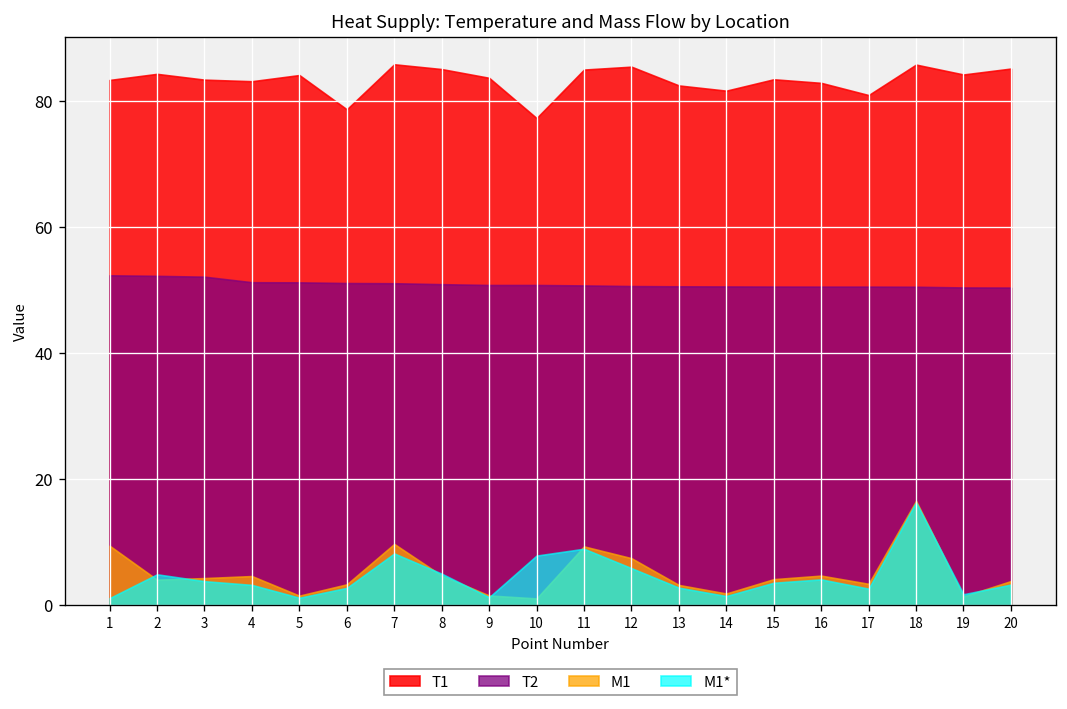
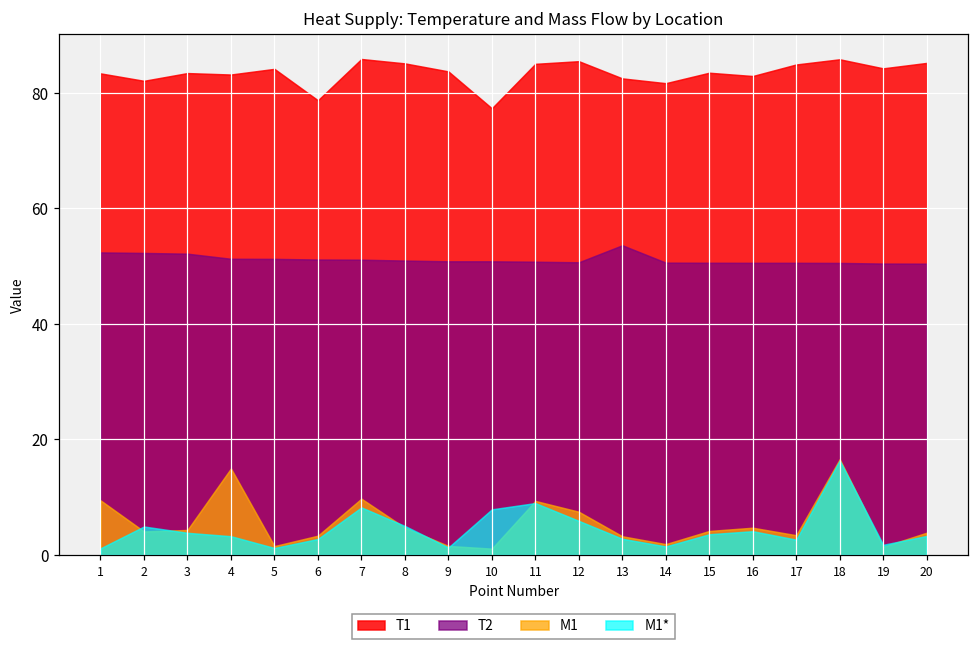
T1, 2: 84 -> 82
M1, 4: 5 -> 15
T2, 13: 51 -> 54
T1, 17: 81 -> 85
